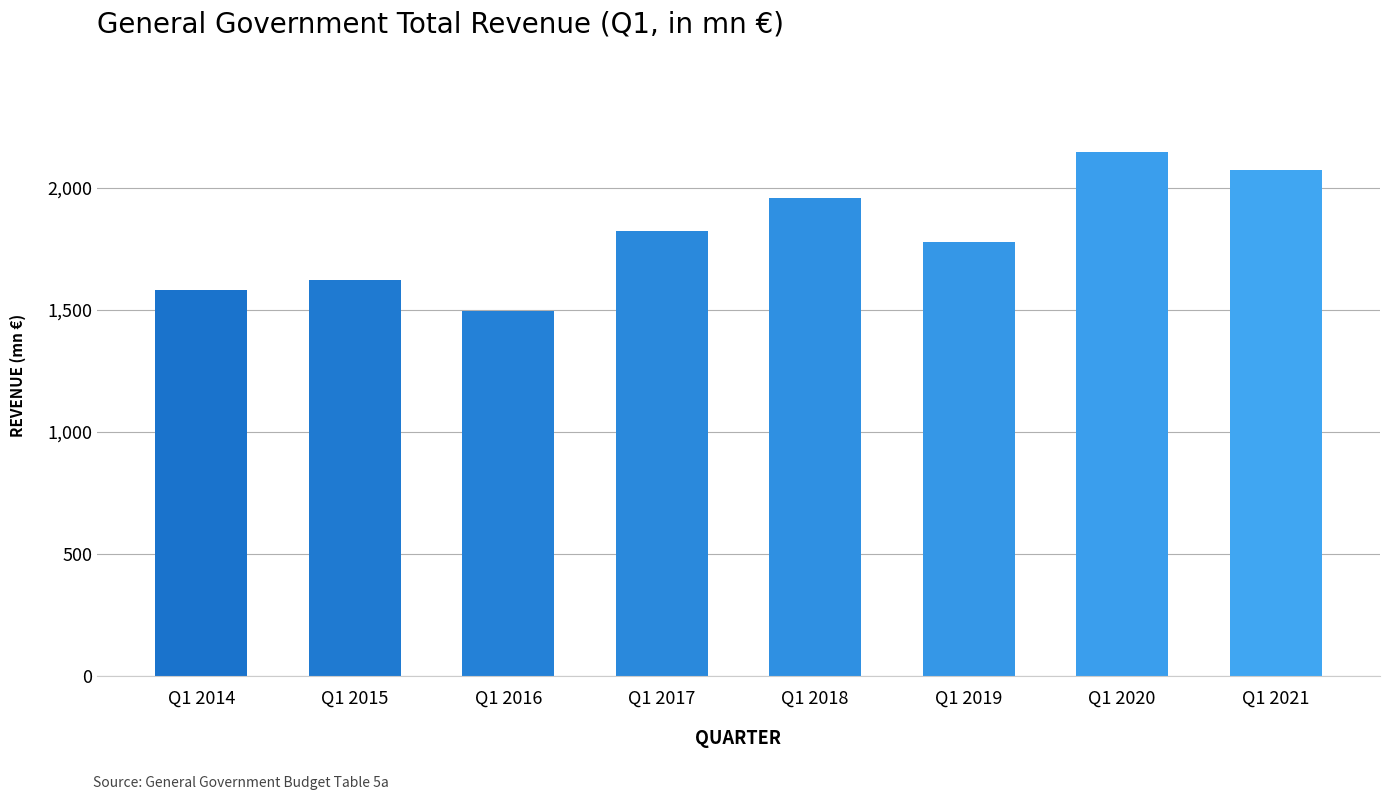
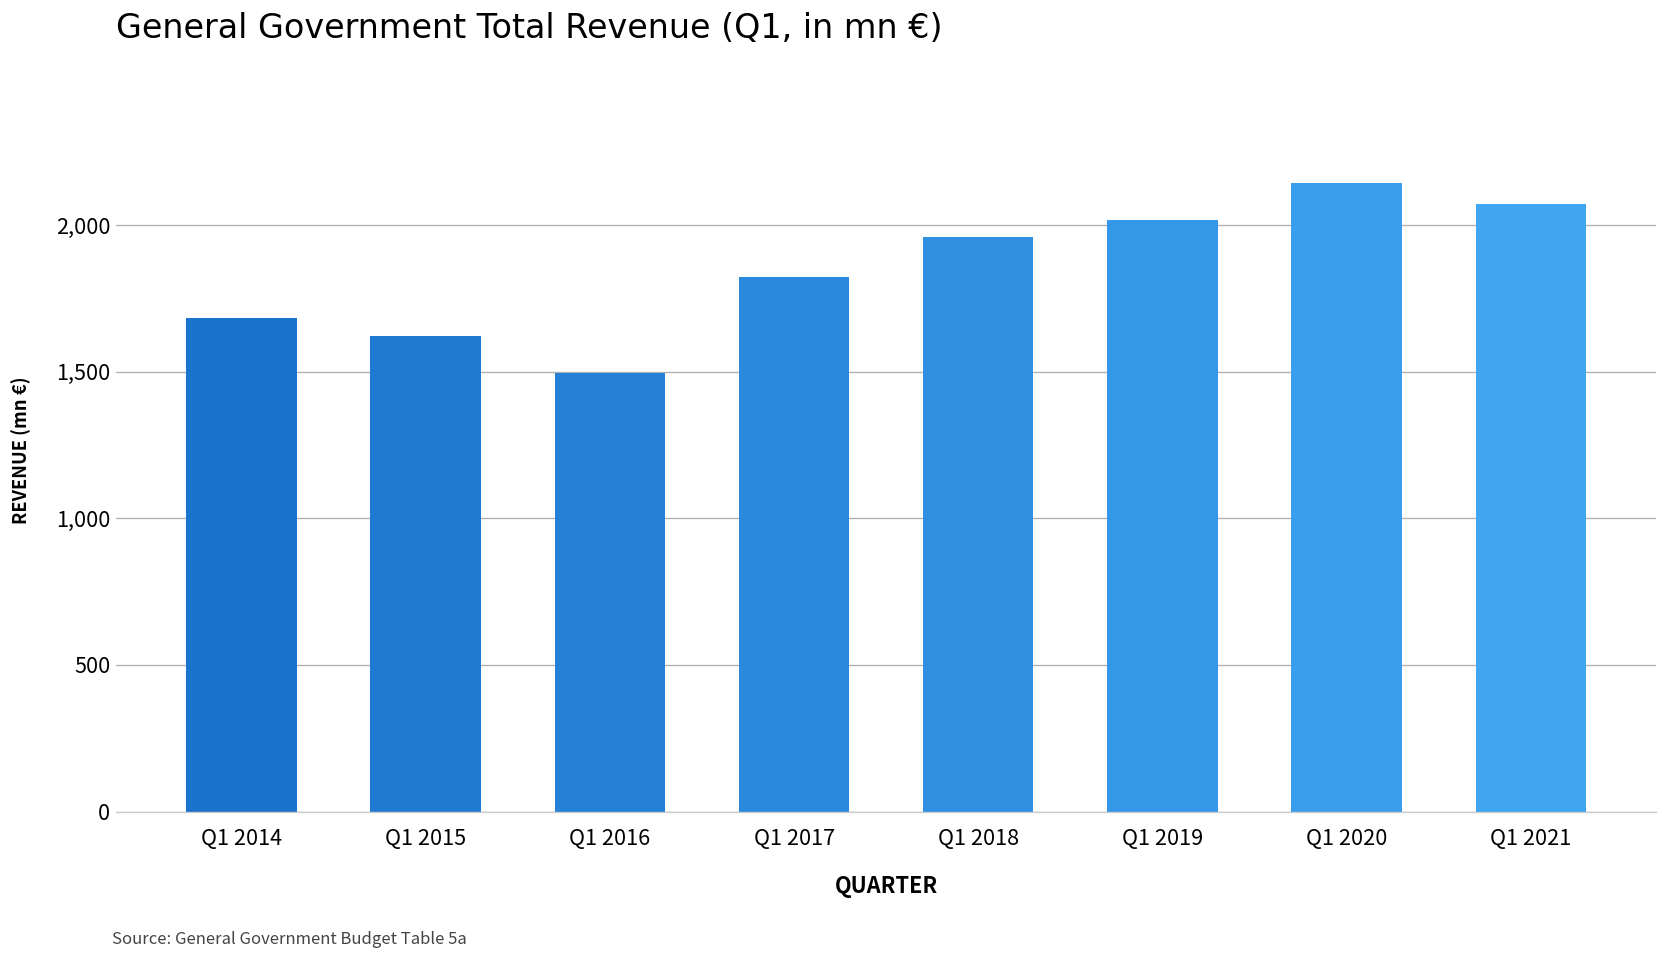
Q1 2014: 1,580 -> 1,680
Q1 2019: 1,780 -> 2,020
